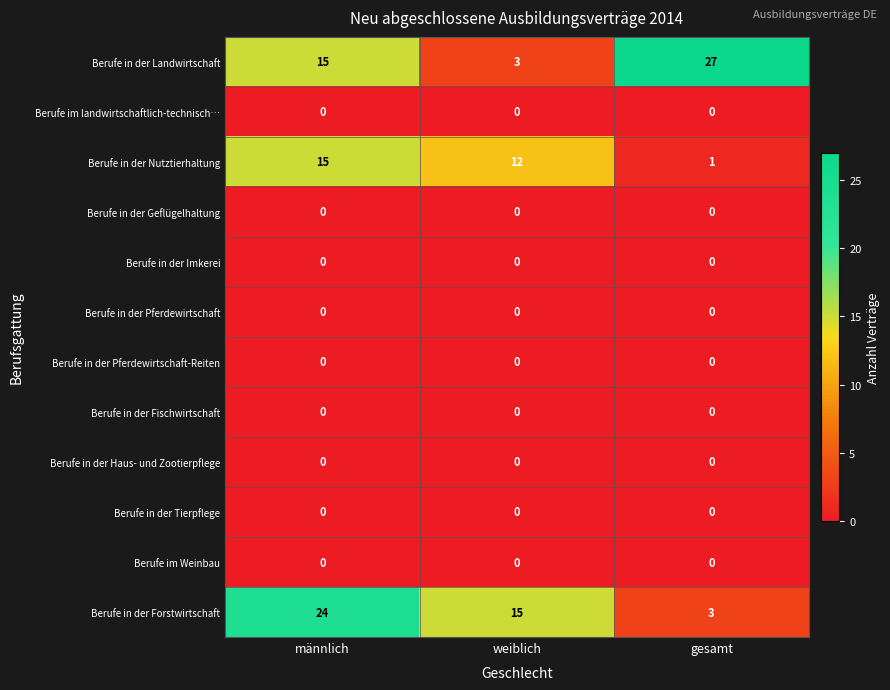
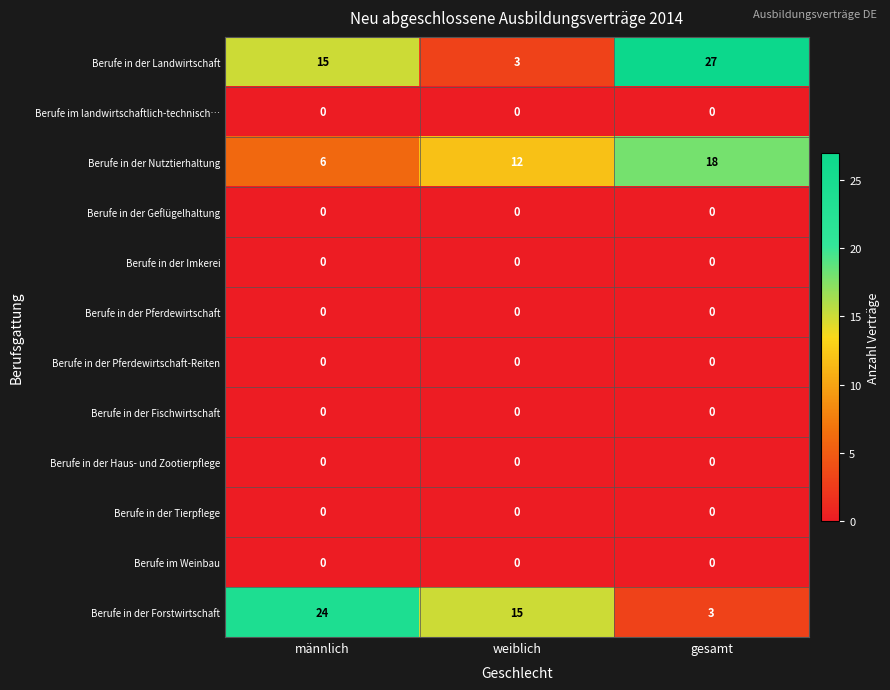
Berufe in der Nutztierhaltung, männlich: 15 -> 6
Berufe in der Nutztierhaltung, gesamt: 1 -> 18
